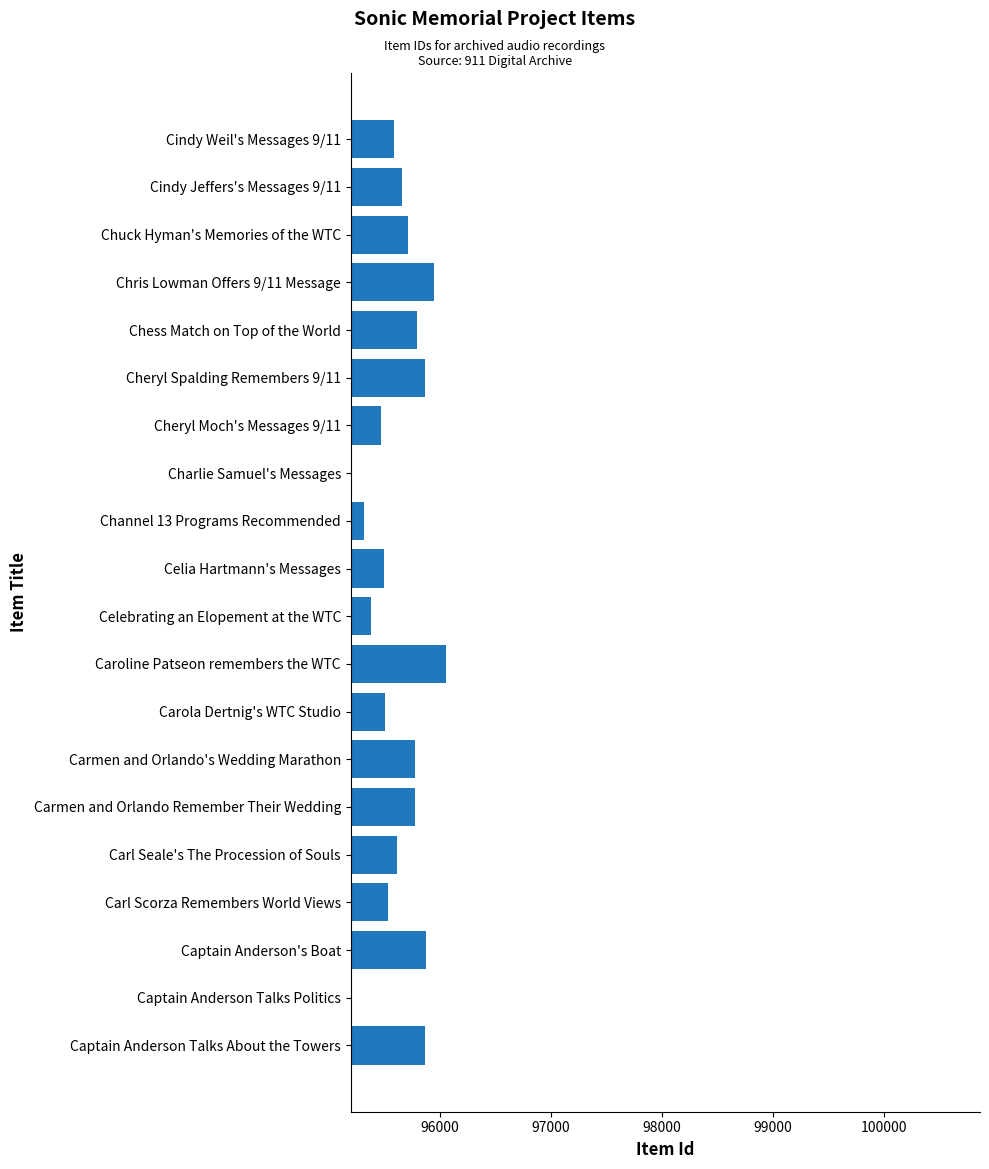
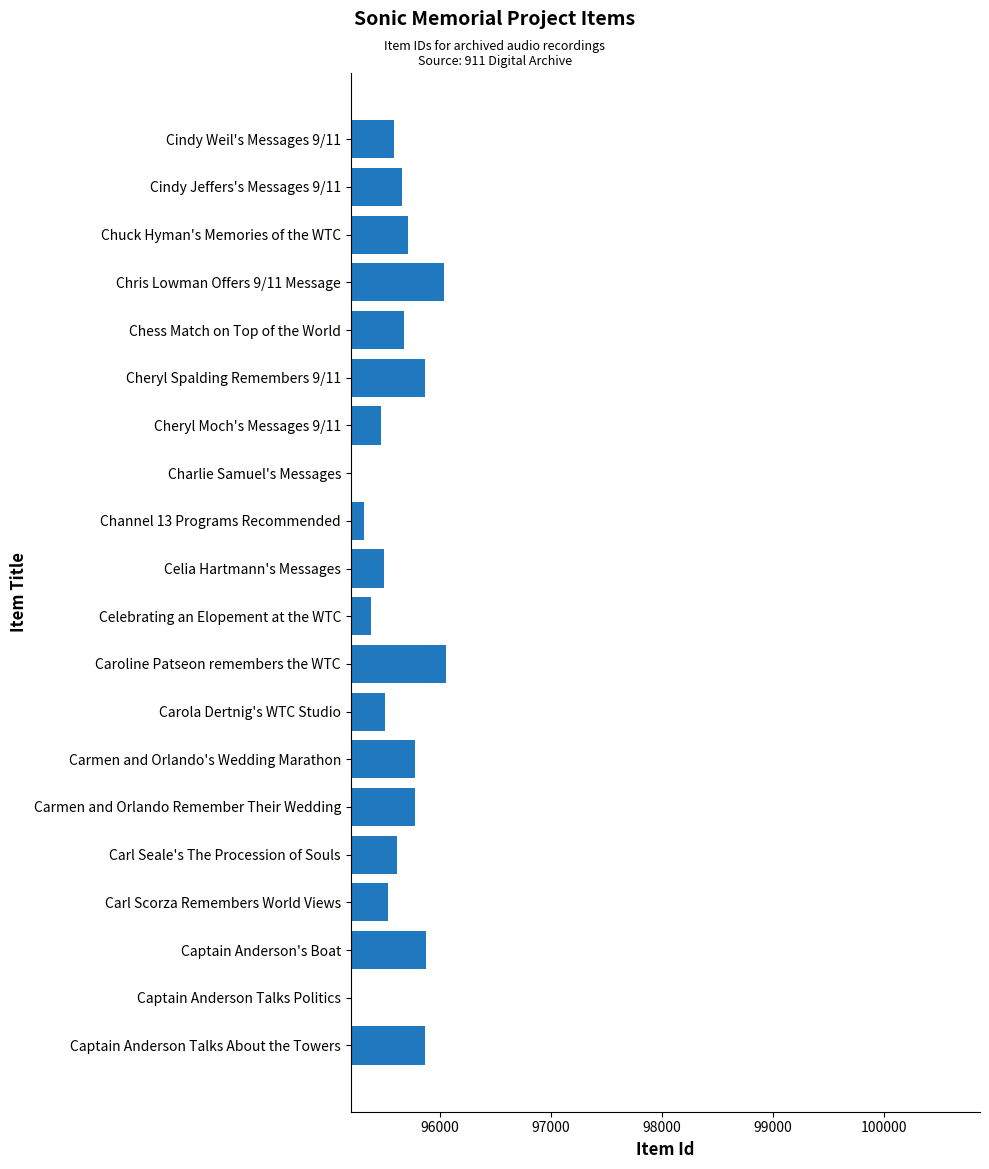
Chris Lowman Offers 9/11 Message: 95950 -> 96040
Chess Match on Top of the World: 95800 -> 95680
